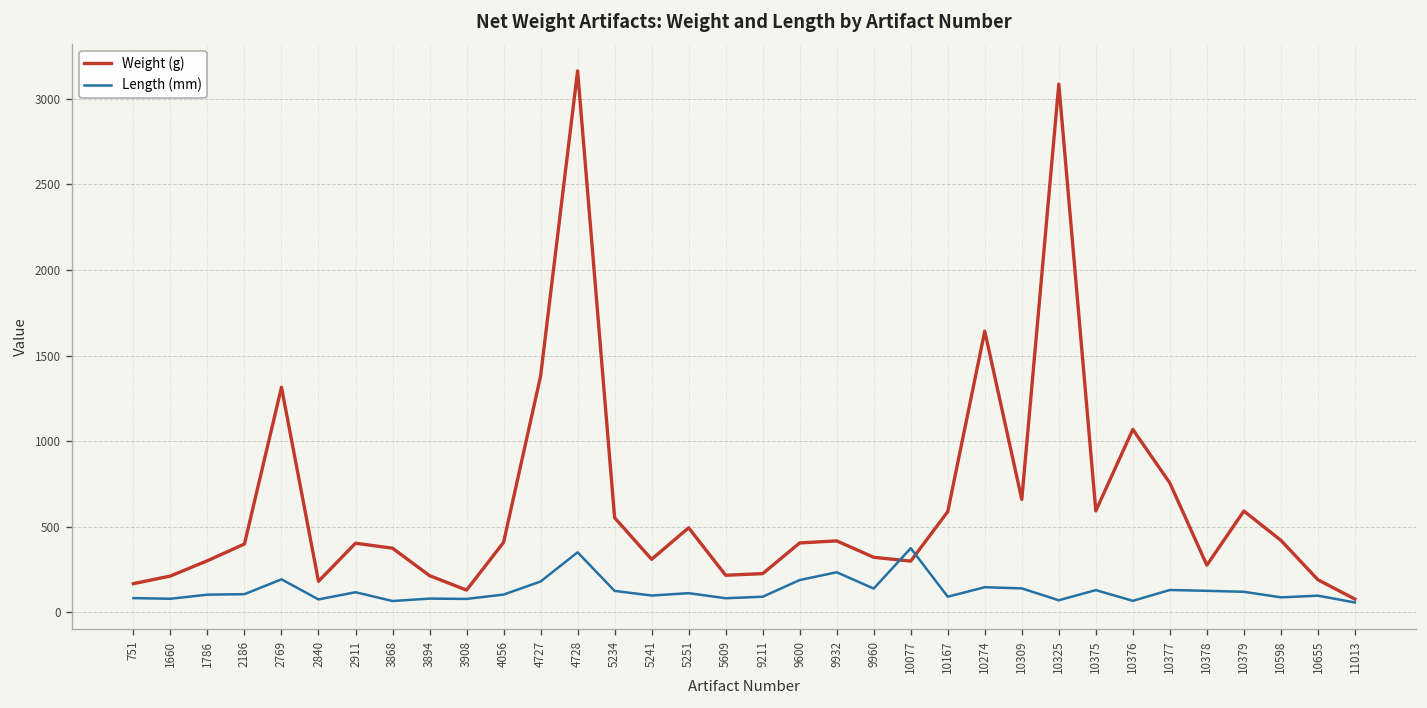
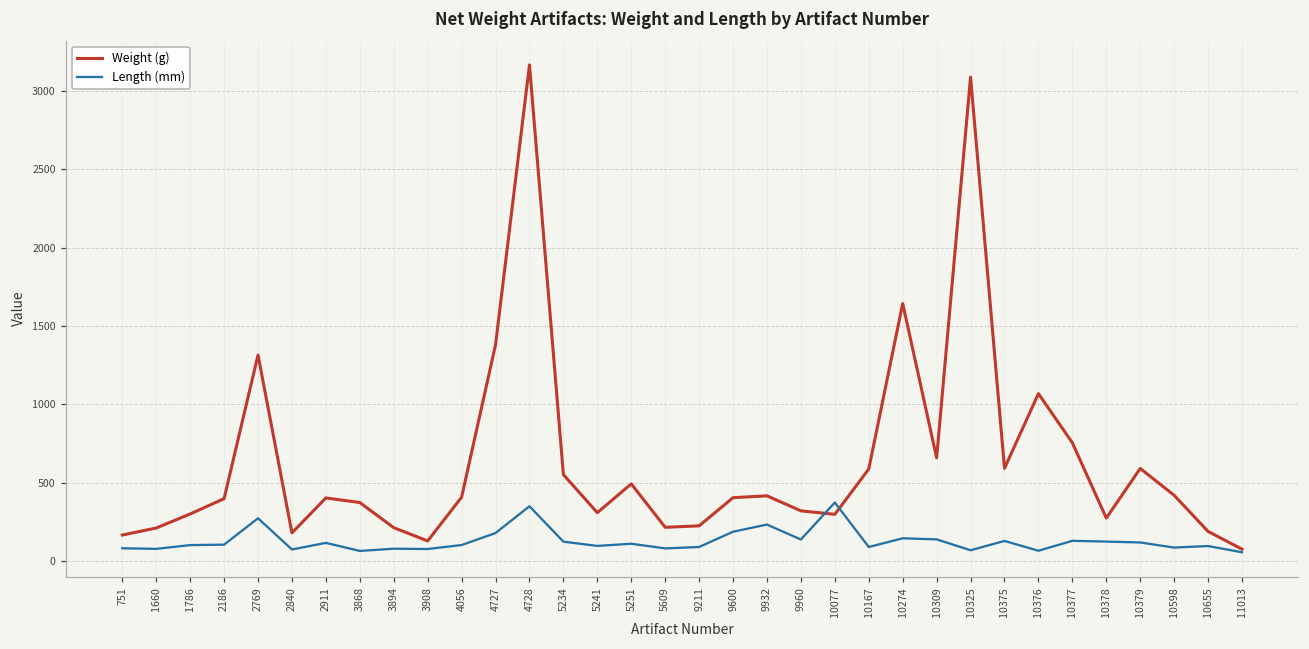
Length (mm), 2769: 190 -> 270
